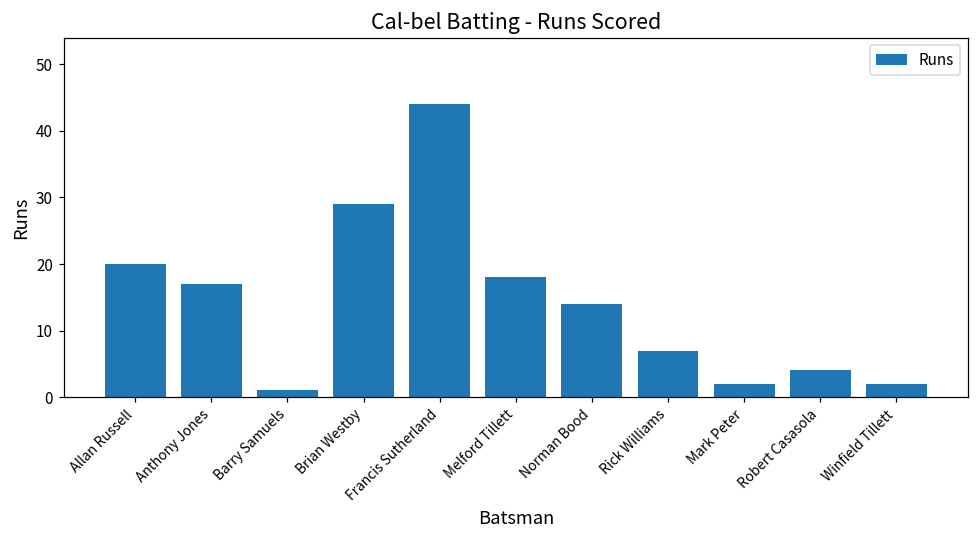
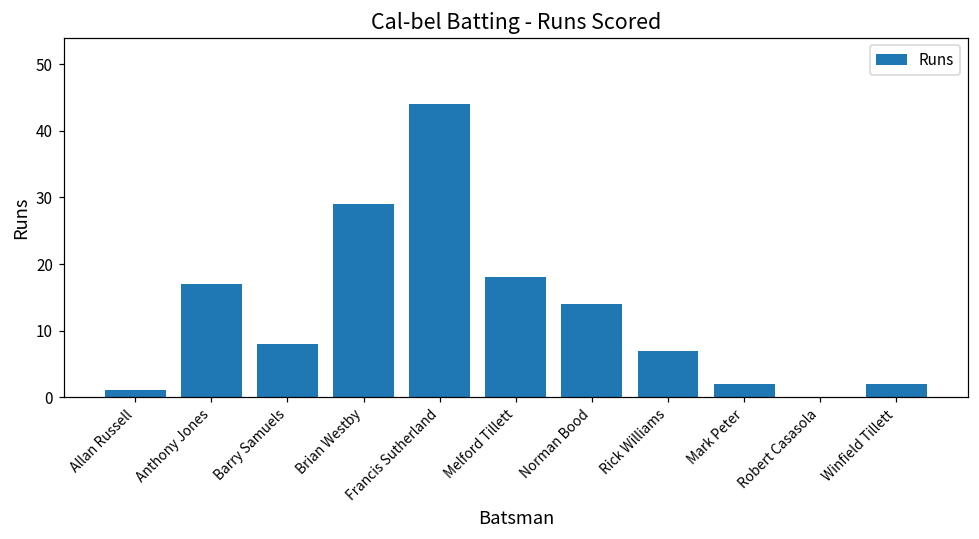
Allan Russell: 20 -> 1
Barry Samuels: 1 -> 8
Robert Casasola: 4 -> 0
